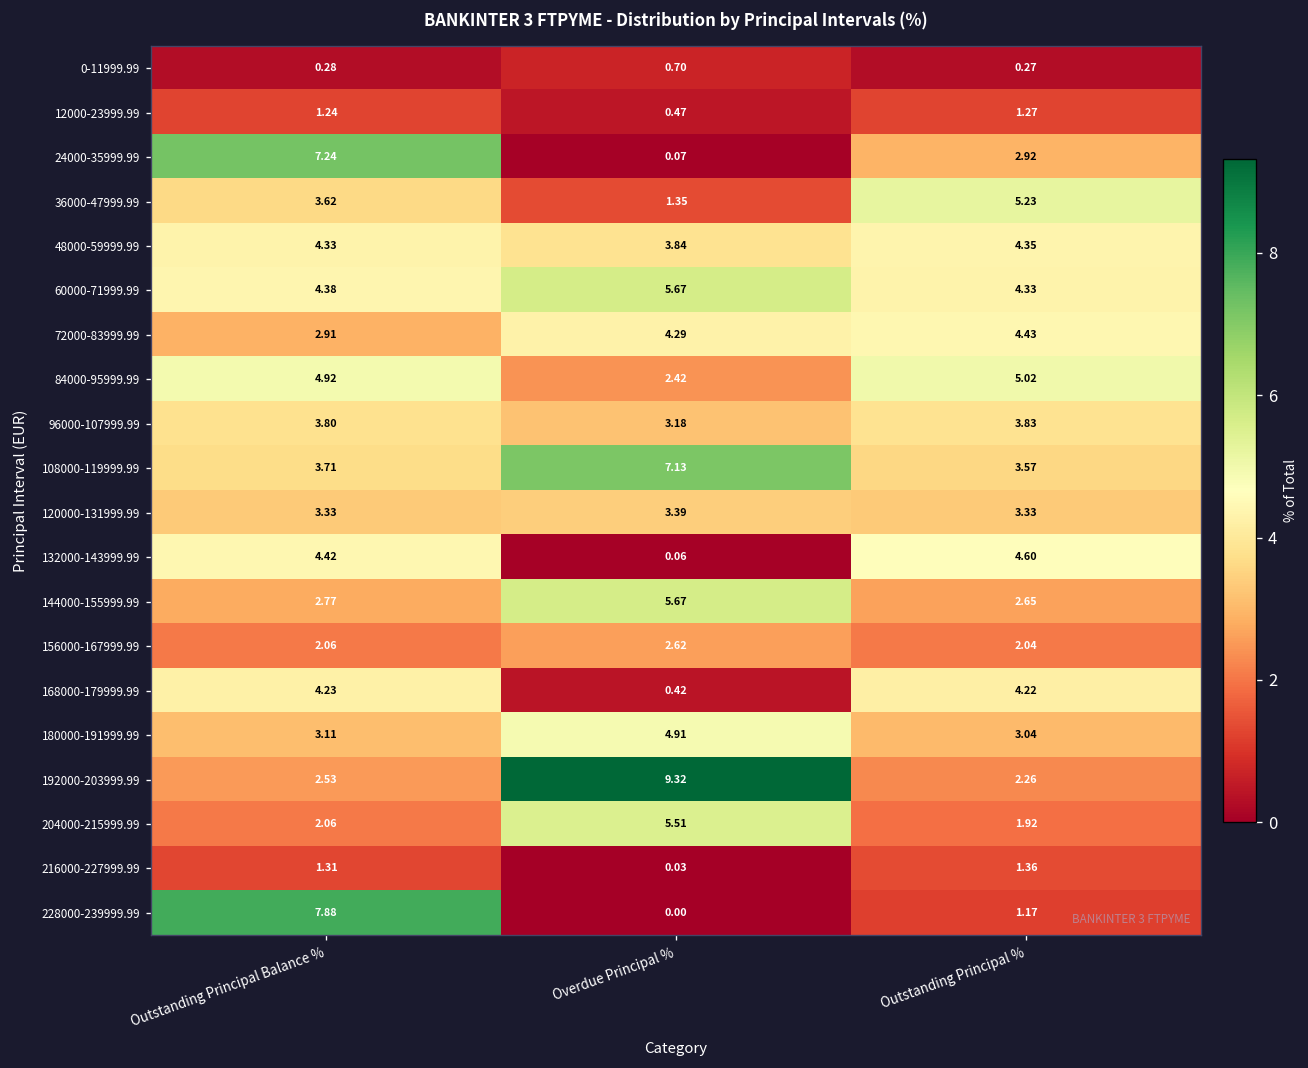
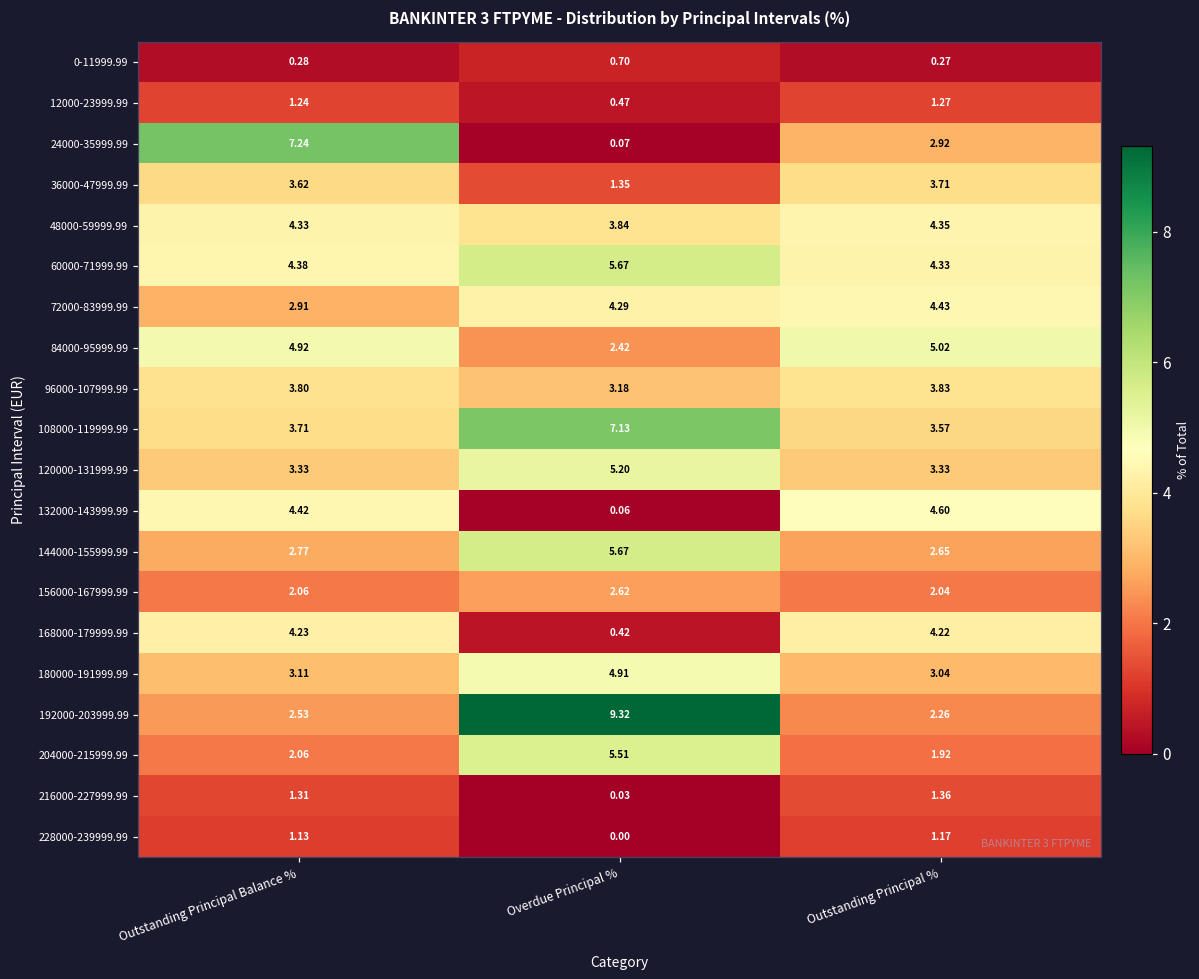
36000-47999.99, Outstanding Principal %: 5.23 -> 3.71
120000-131999.99, Overdue Principal %: 3.39 -> 5.20
228000-239999.99, Outstanding Principal Balance %: 7.88 -> 1.13
